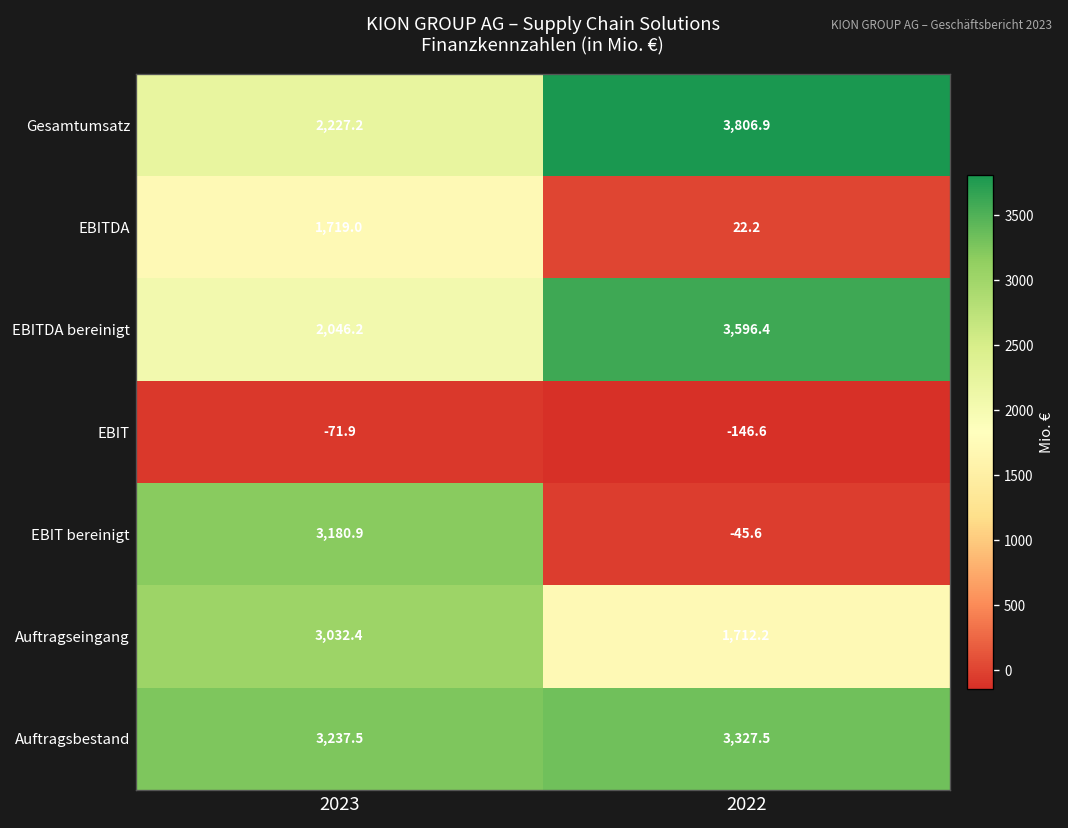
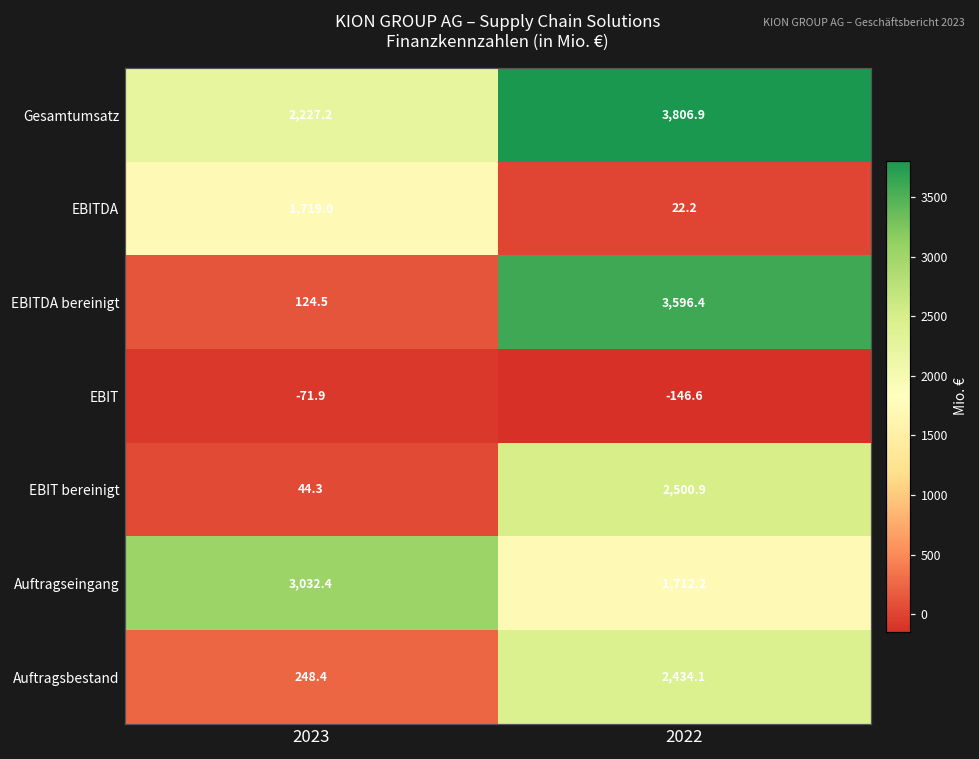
EBITDA bereinigt, 2023: 2,046.2 -> 124.5
EBIT bereinigt, 2023: 3,180.9 -> 44.3
EBIT bereinigt, 2022: -45.6 -> 2,500.9
Auftragsbestand, 2023: 3,237.5 -> 248.4
Auftragsbestand, 2022: 3,327.5 -> 2,434.1
